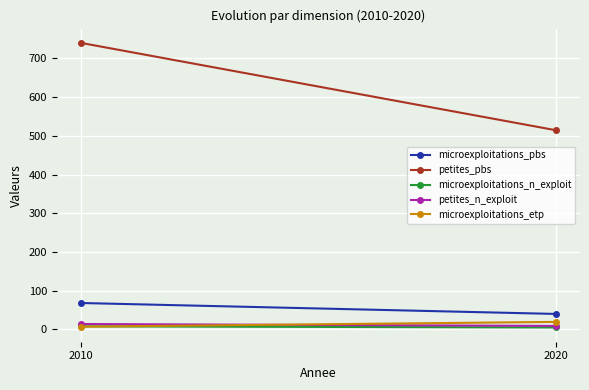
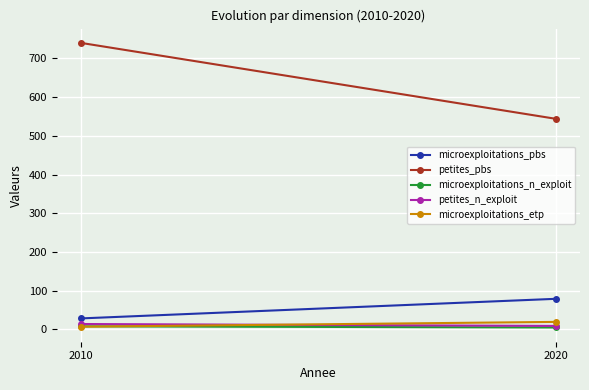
microexploitations_pbs, 2010: 70 -> 30
microexploitations_pbs, 2020: 40 -> 80
petites_pbs, 2020: 510 -> 540
